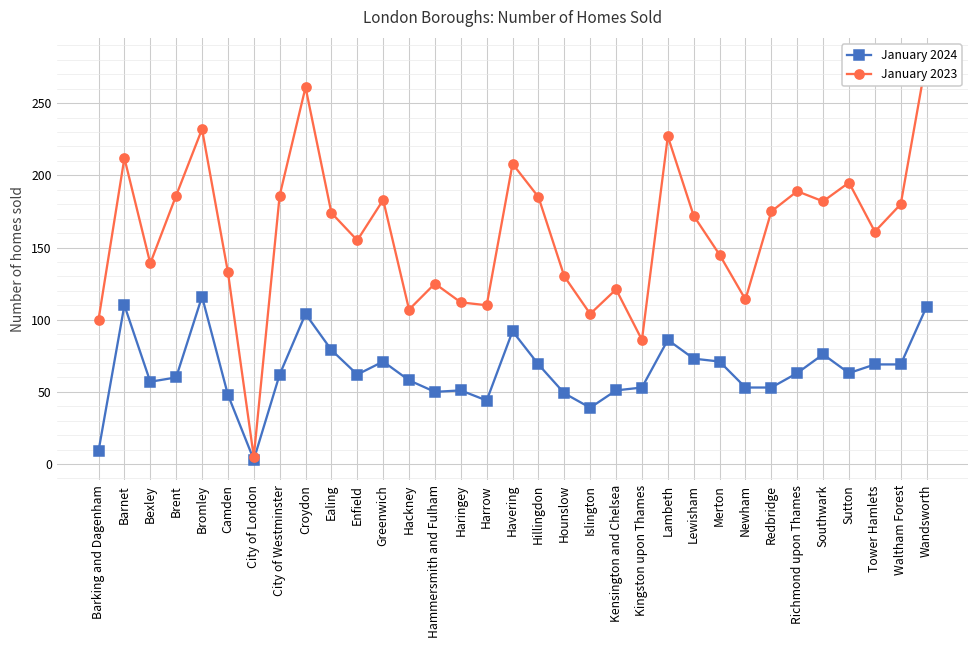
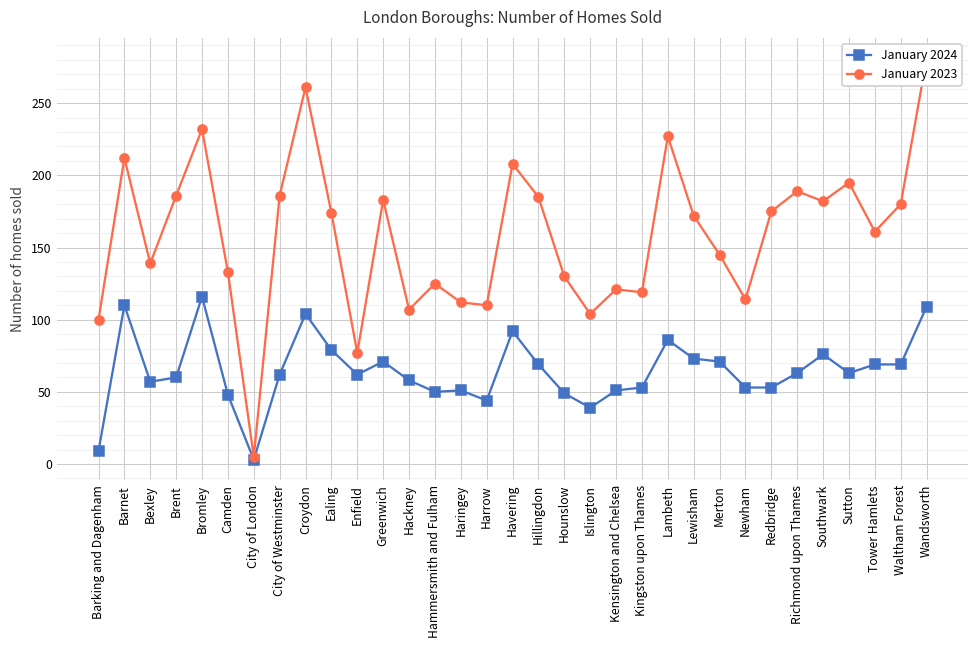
January 2023, Enfield: 155 -> 77
January 2023, Kingston upon Thames: 86 -> 119
